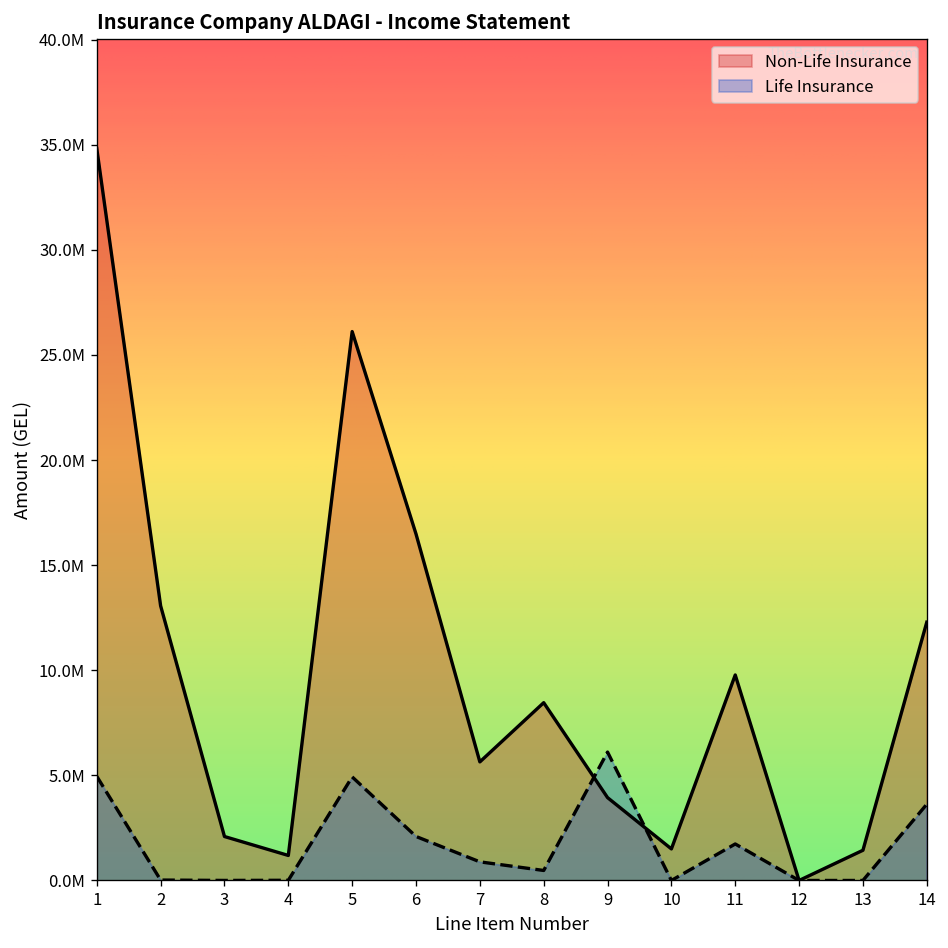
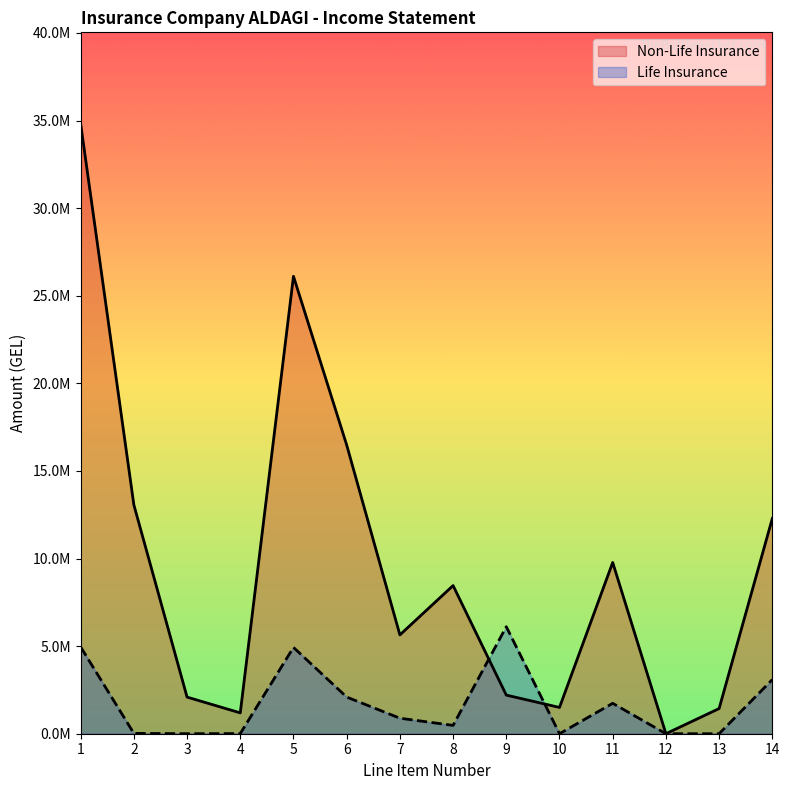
Non-Life Insurance, 9: 3900000 -> 2200000
Life Insurance, 14: 3600000 -> 3100000
